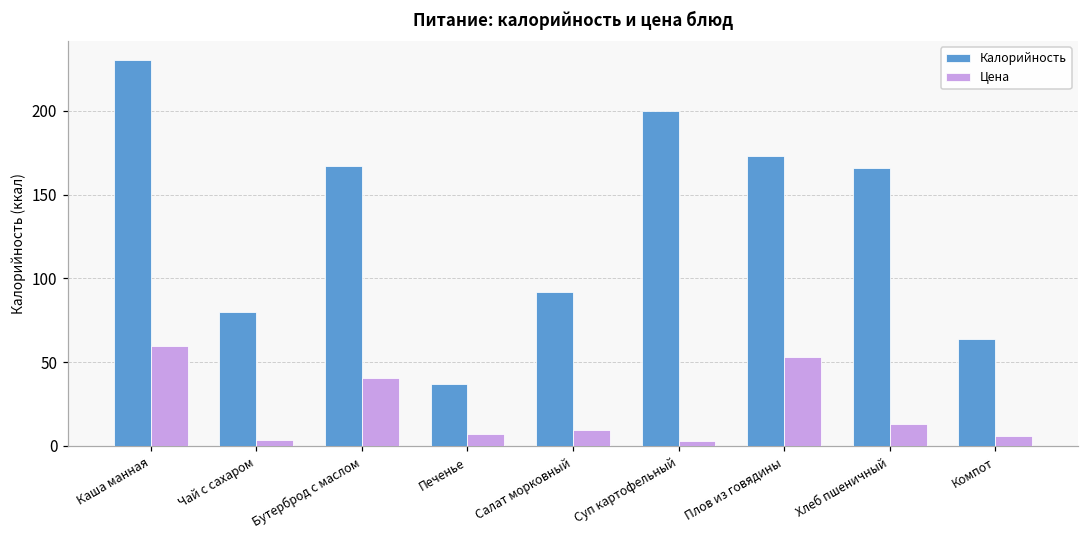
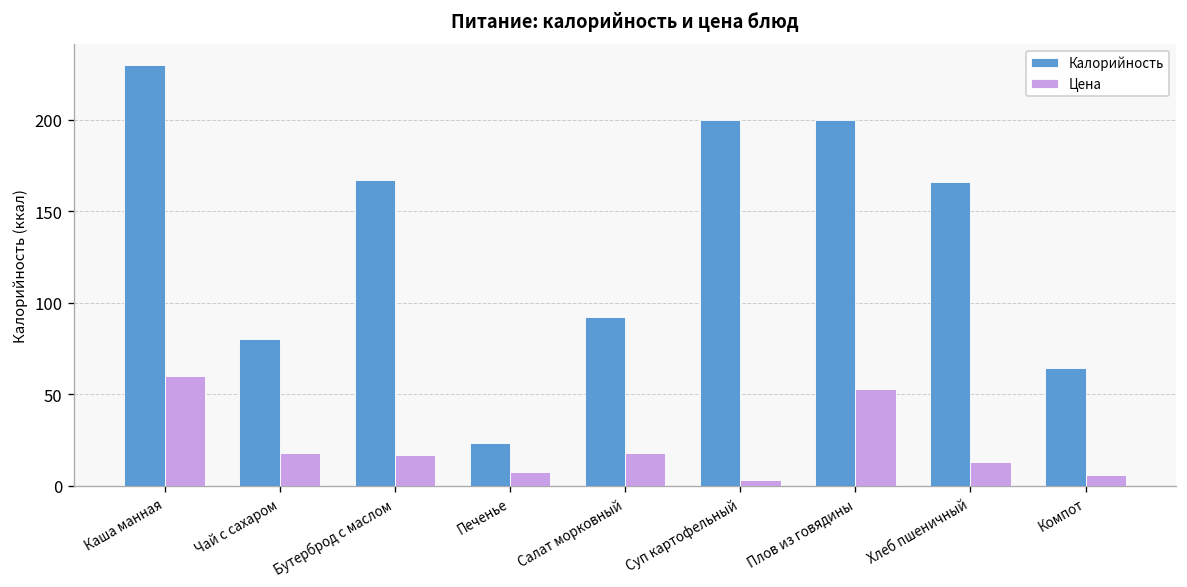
Цена, Чай с сахаром: 3 -> 18
Цена, Бутерброд с маслом: 41 -> 17
Калорийность, Печенье: 37 -> 23
Цена, Салат морковный: 9 -> 18
Калорийность, Плов из говядины: 173 -> 200
